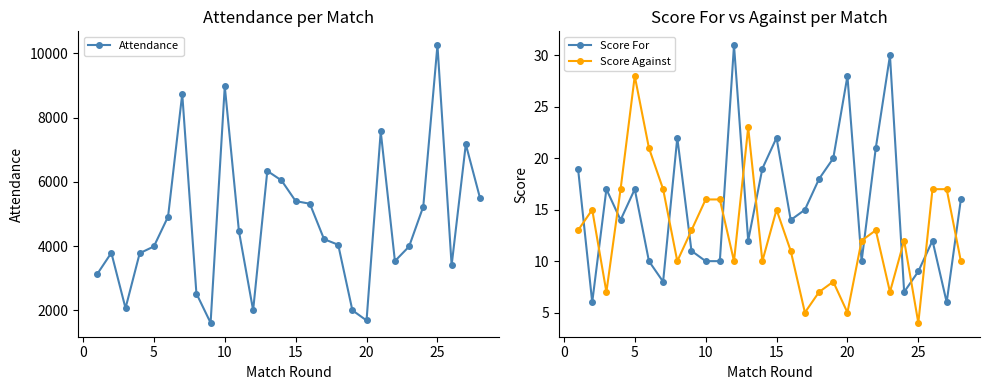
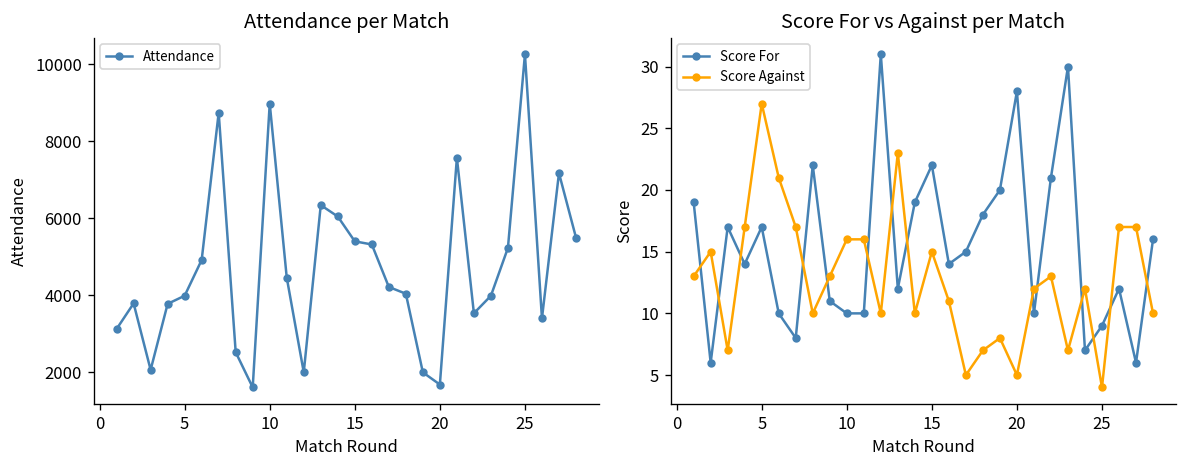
Score For vs Against per Match, Score Against, 5: 28 -> 27
